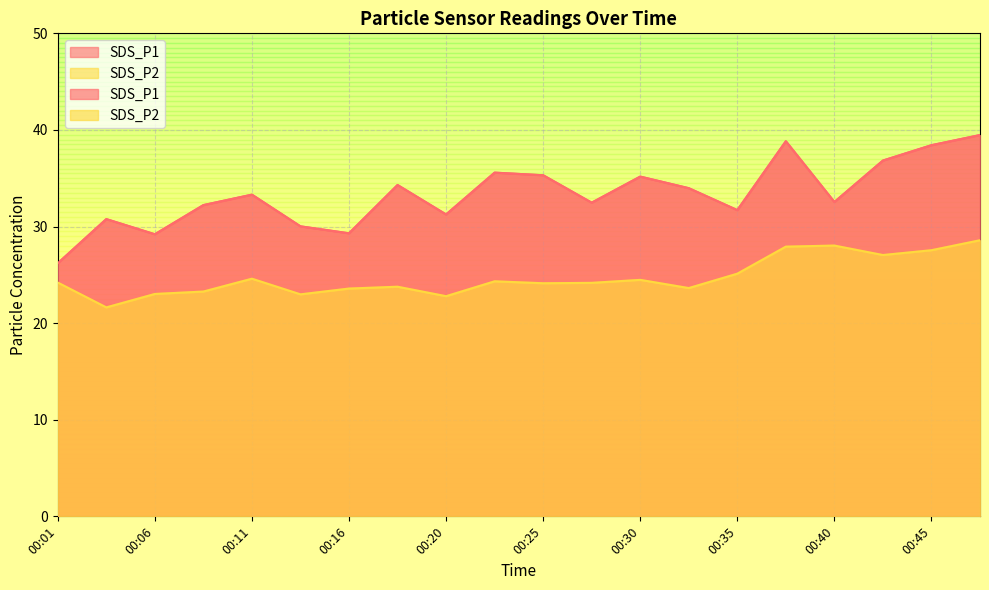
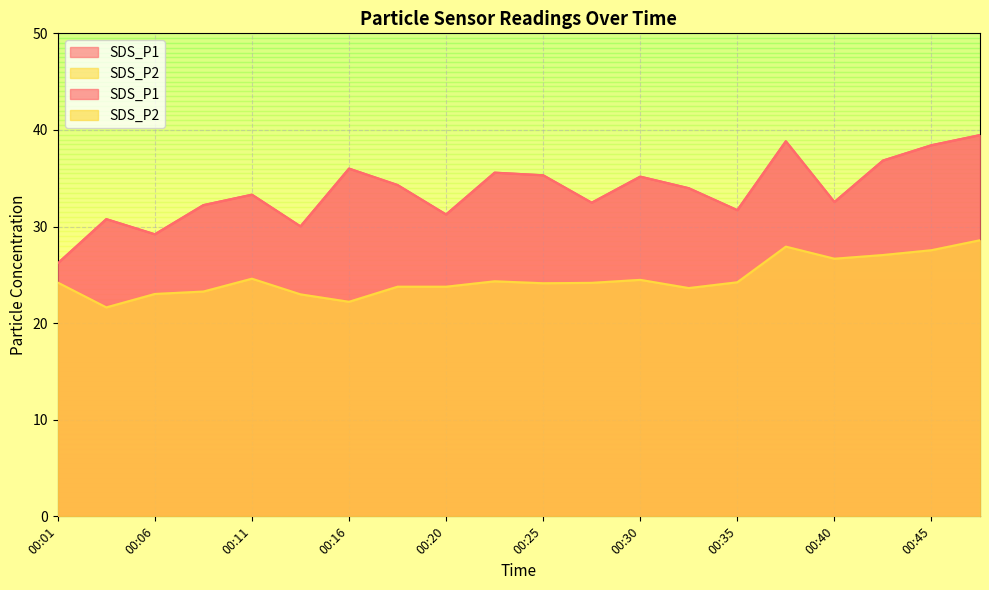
SDS_P1, 00:16: 29 -> 36
SDS_P2, 00:16: 24 -> 22
SDS_P2, 00:20: 23 -> 24
SDS_P2, 00:35: 25 -> 24
SDS_P2, 00:40: 28 -> 27
